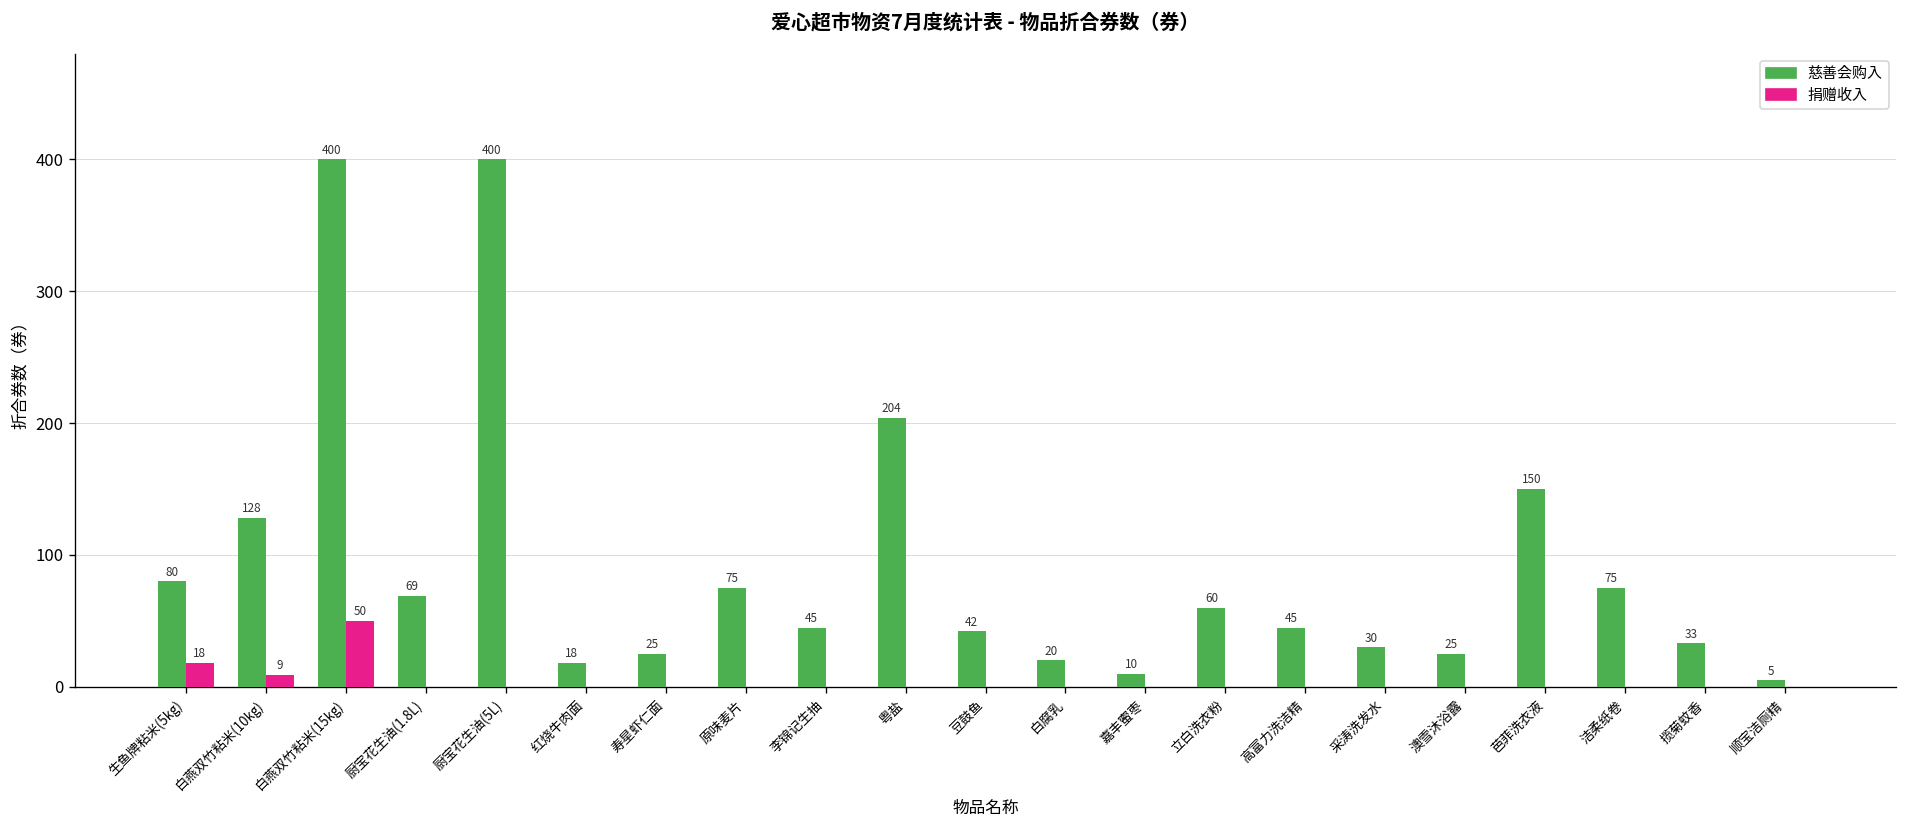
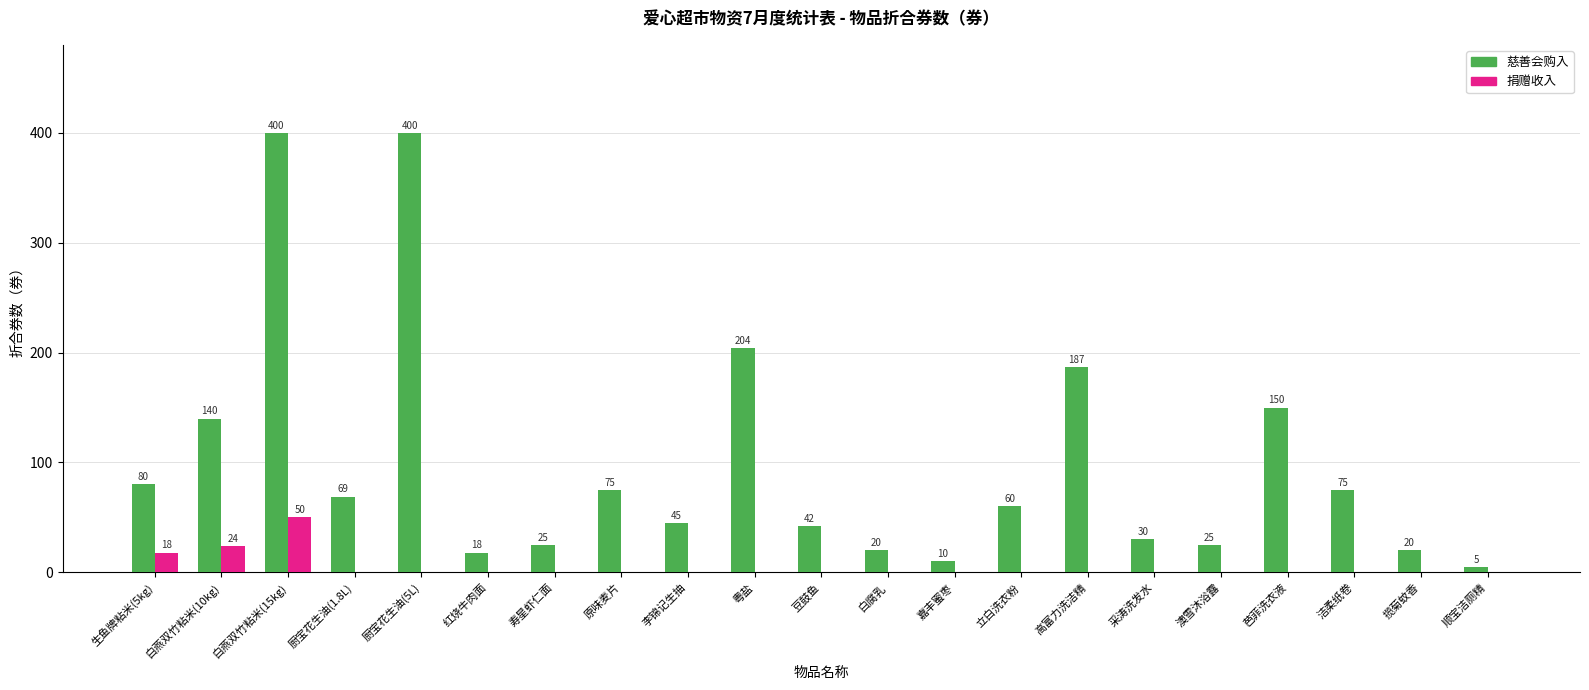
慈善会购入, 白燕双竹粘米(10kg): 128 -> 140
捐赠收入, 白燕双竹粘米(10kg): 9 -> 24
慈善会购入, 高富力洗洁精: 45 -> 187
慈善会购入, 揽菊蚊香: 33 -> 20
